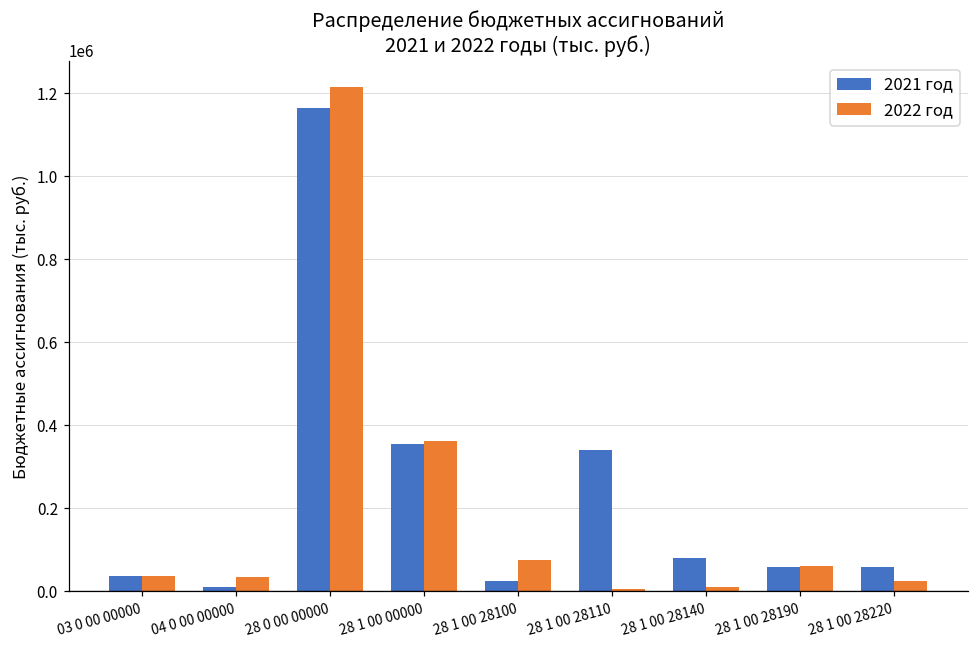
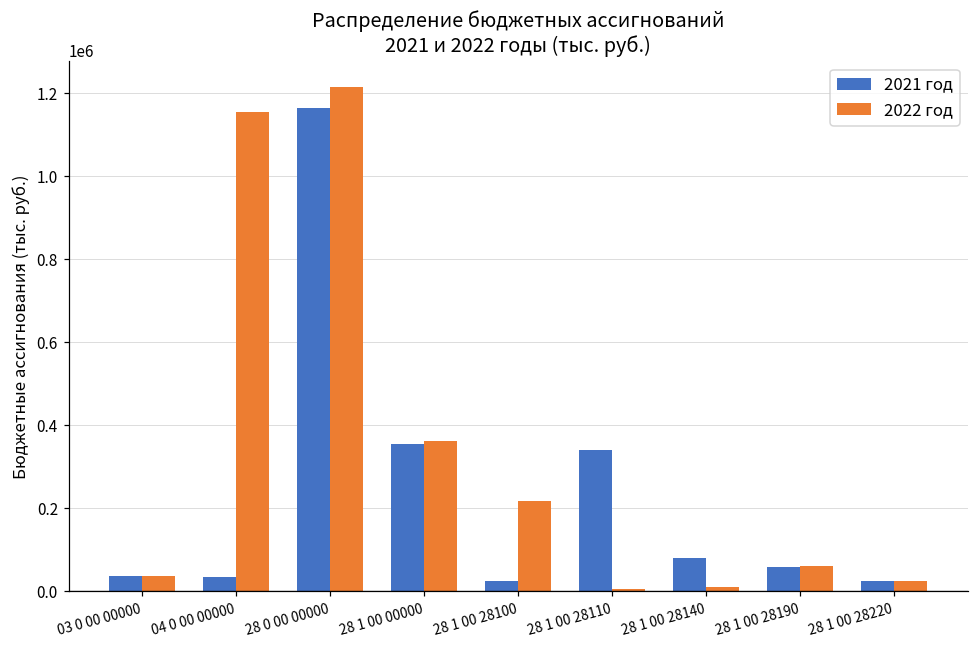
2021 год, 04 0 00 00000: 10000 -> 30000
2022 год, 04 0 00 00000: 30000 -> 1150000
2022 год, 28 1 00 28100: 70000 -> 220000
2021 год, 28 1 00 28220: 60000 -> 20000
